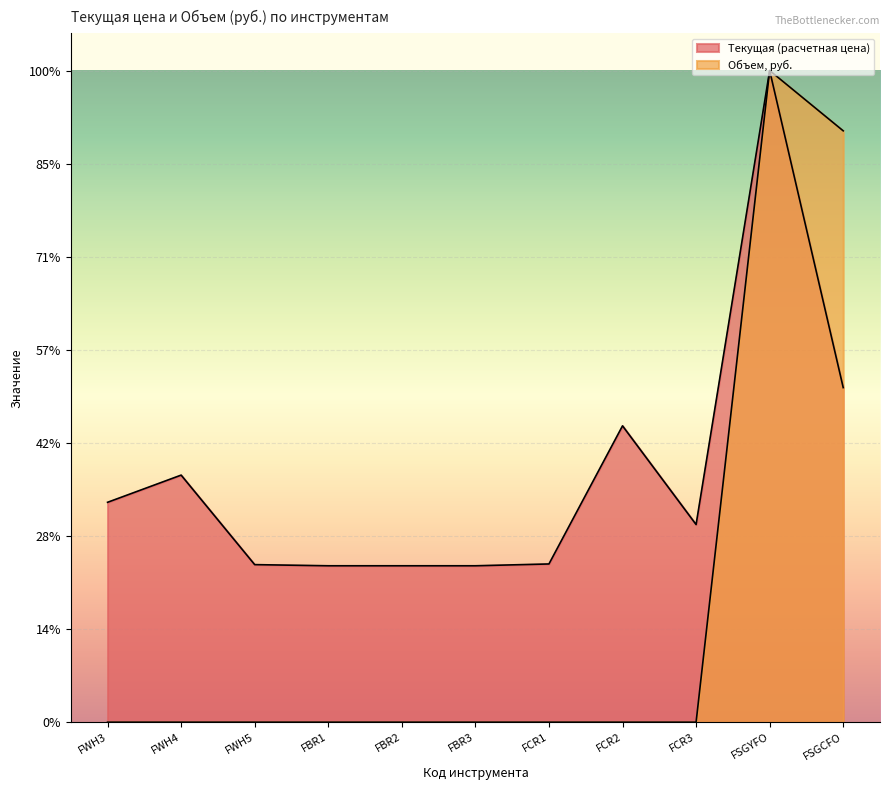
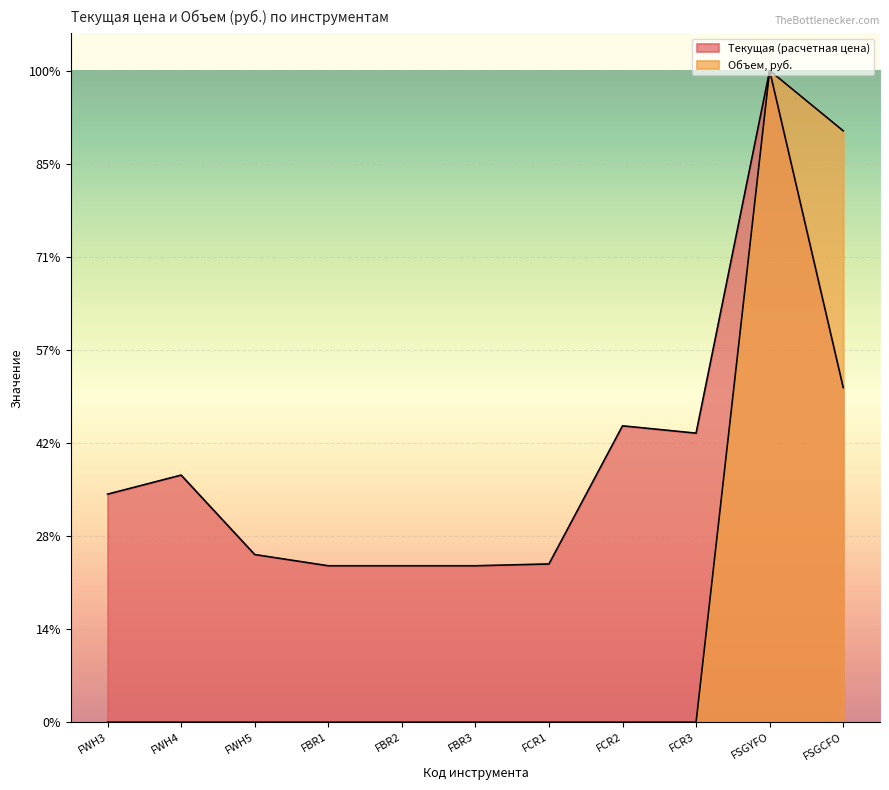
Текущая (расчетная цена), FWH3: 34% -> 35%
Текущая (расчетная цена), FWH5: 24% -> 26%
Текущая (расчетная цена), FCR3: 30% -> 44%
